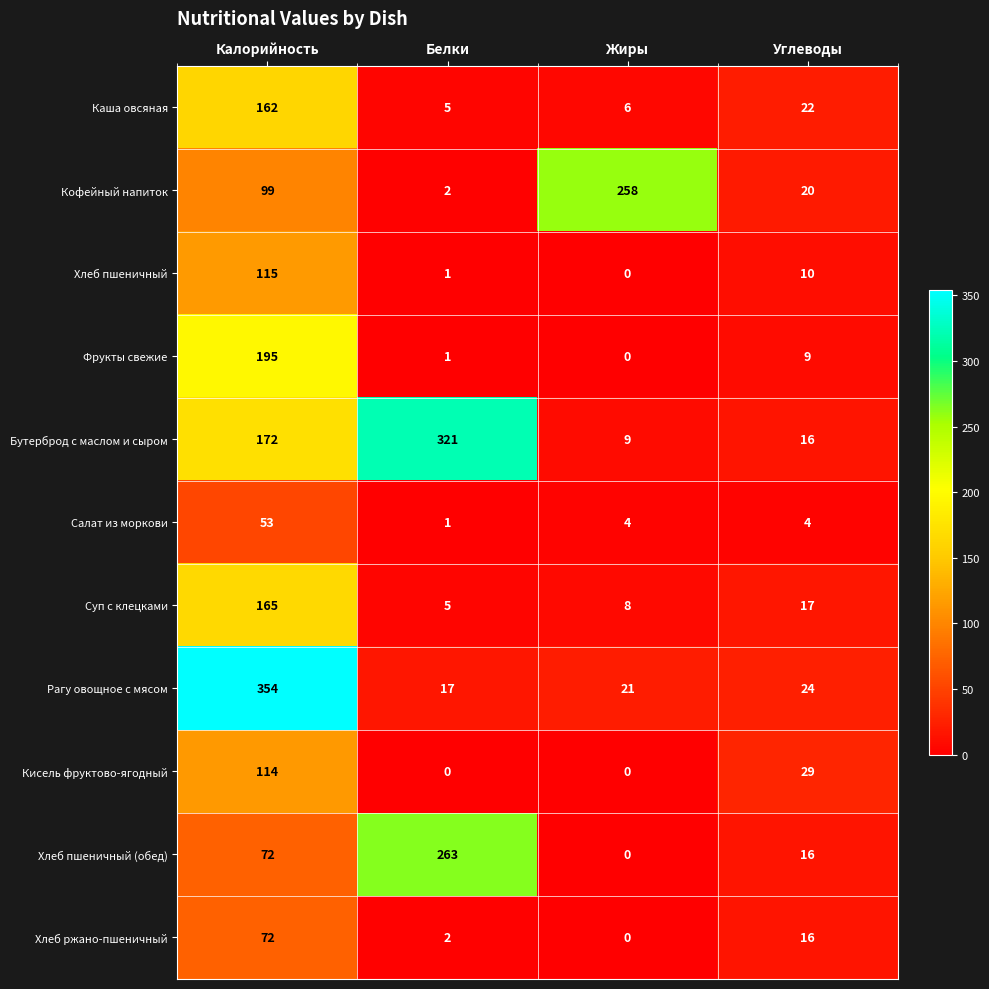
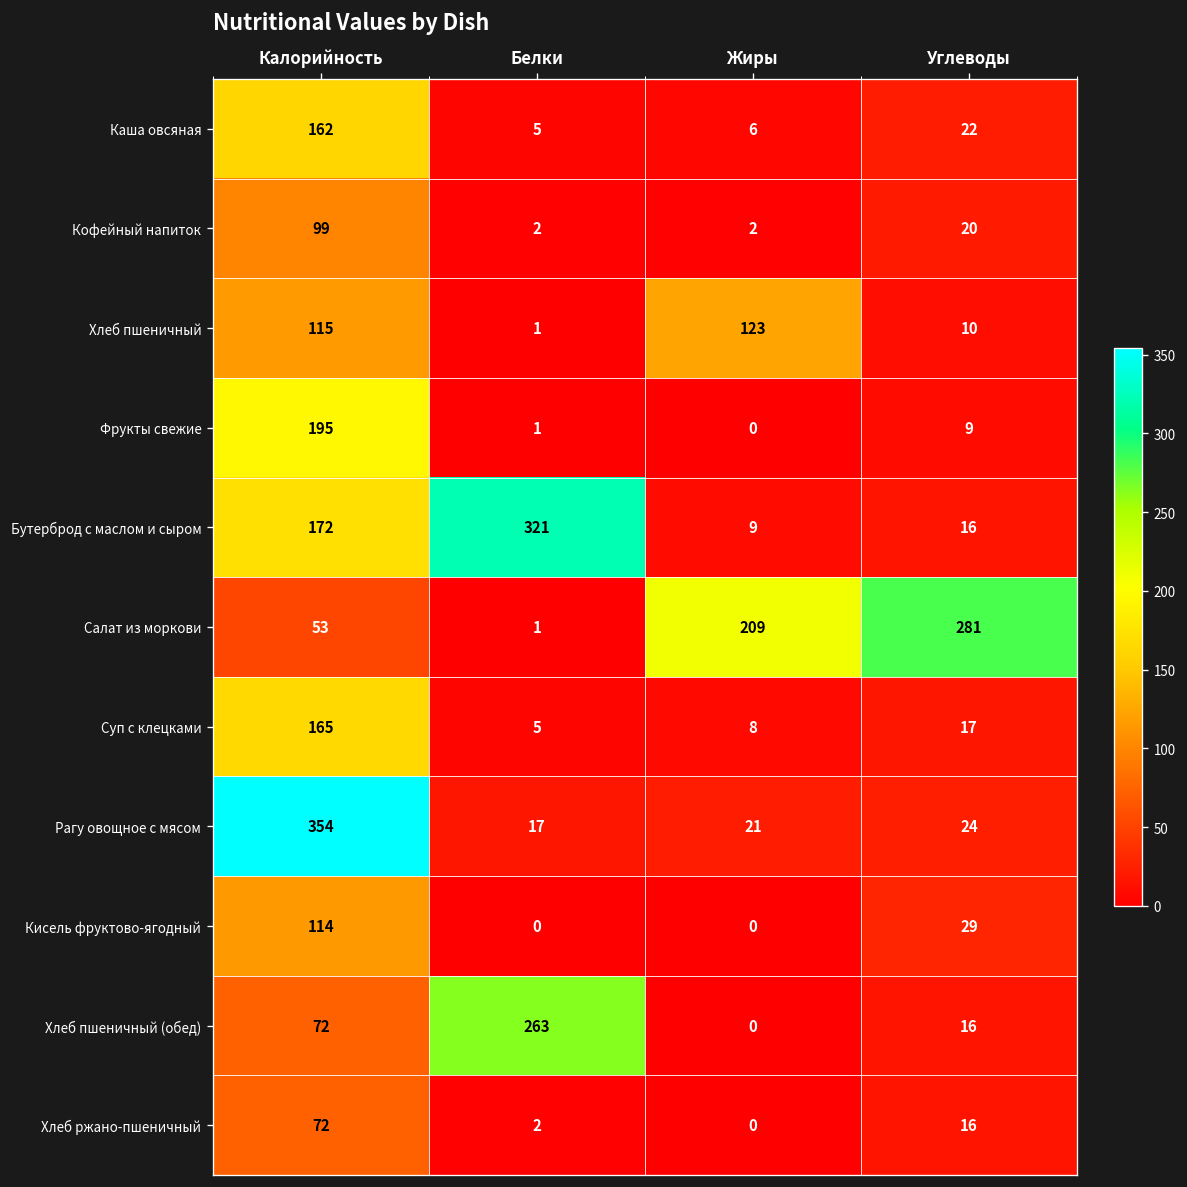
Кофейный напиток, Жиры: 258 -> 2
Хлеб пшеничный, Жиры: 0 -> 123
Салат из моркови, Жиры: 4 -> 209
Салат из моркови, Углеводы: 4 -> 281
